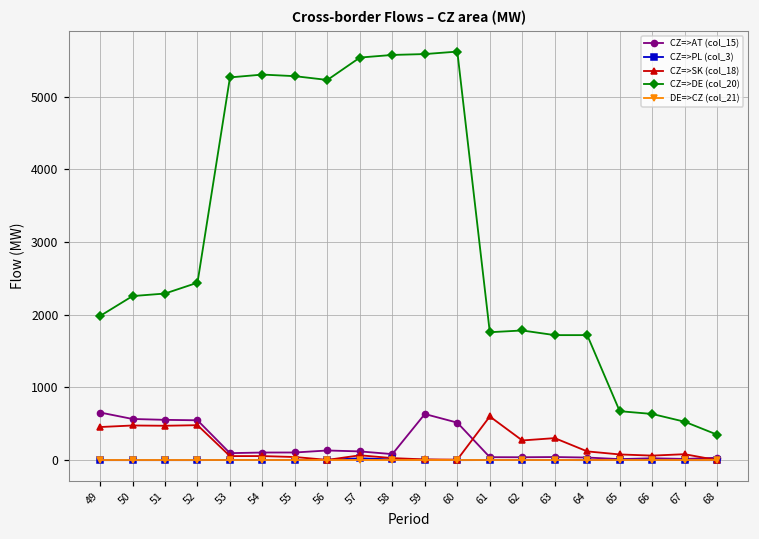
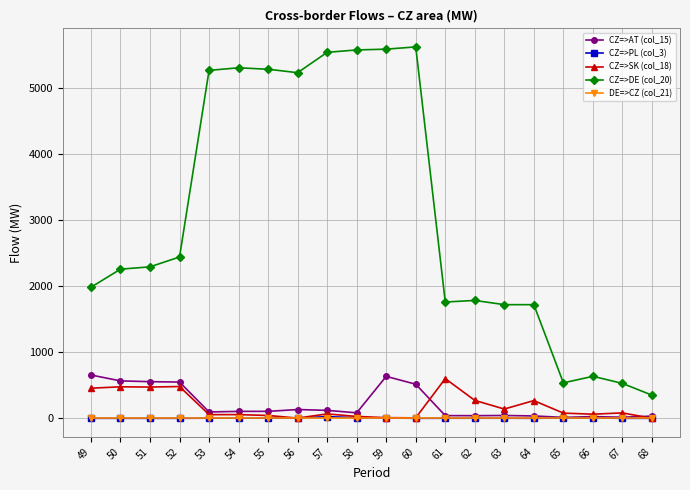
CZ=>SK (col_18), 63: 300 -> 100
CZ=>SK (col_18), 64: 100 -> 300
CZ=>DE (col_20), 65: 700 -> 500
